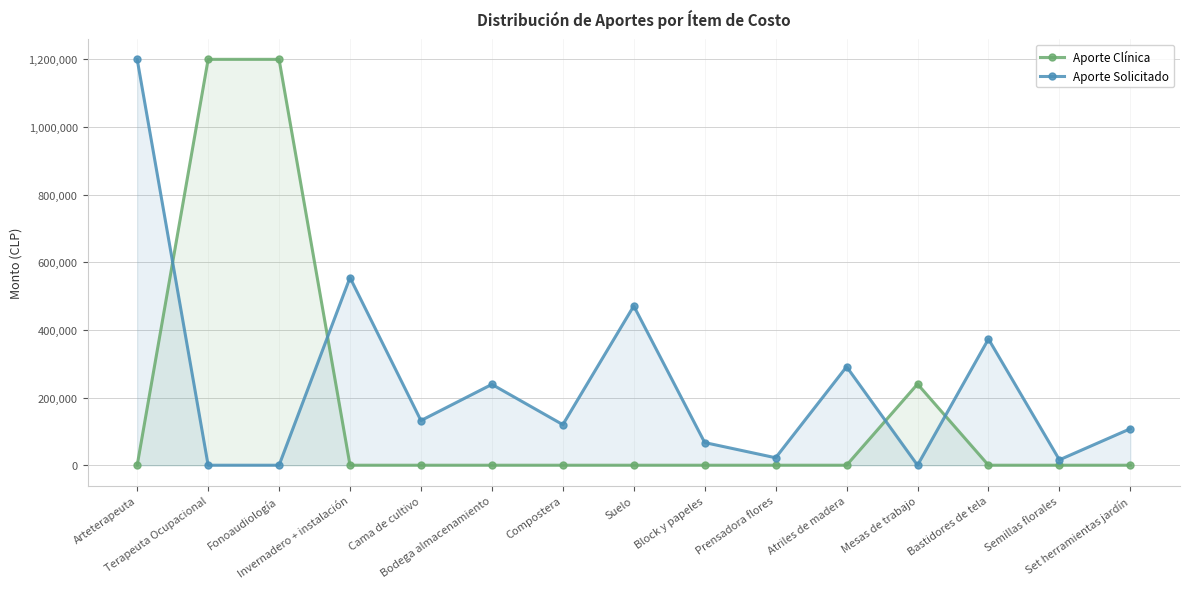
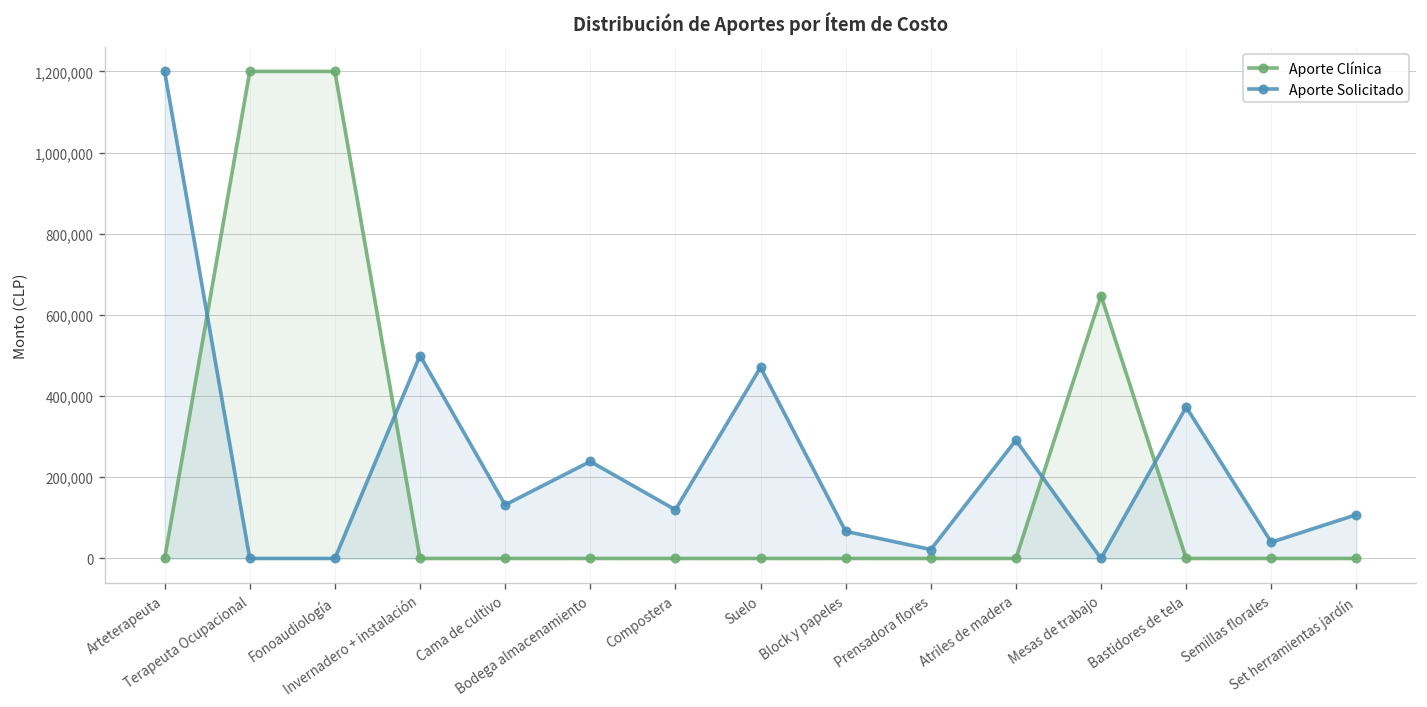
Aporte Solicitado, Invernadero + instalación: 550,000 -> 500,000
Aporte Clínica, Mesas de trabajo: 240,000 -> 650,000
Aporte Solicitado, Semillas florales: 20,000 -> 40,000
